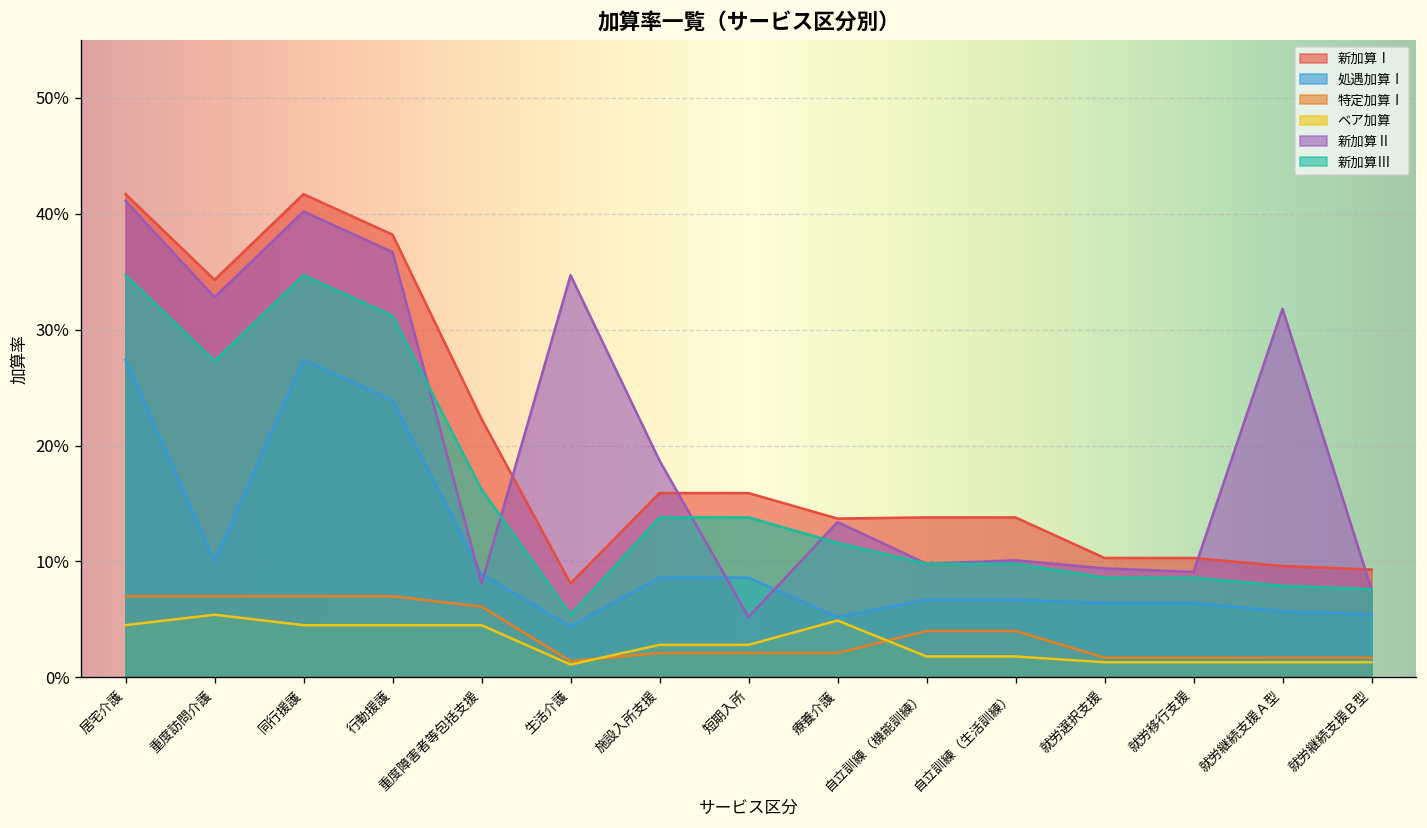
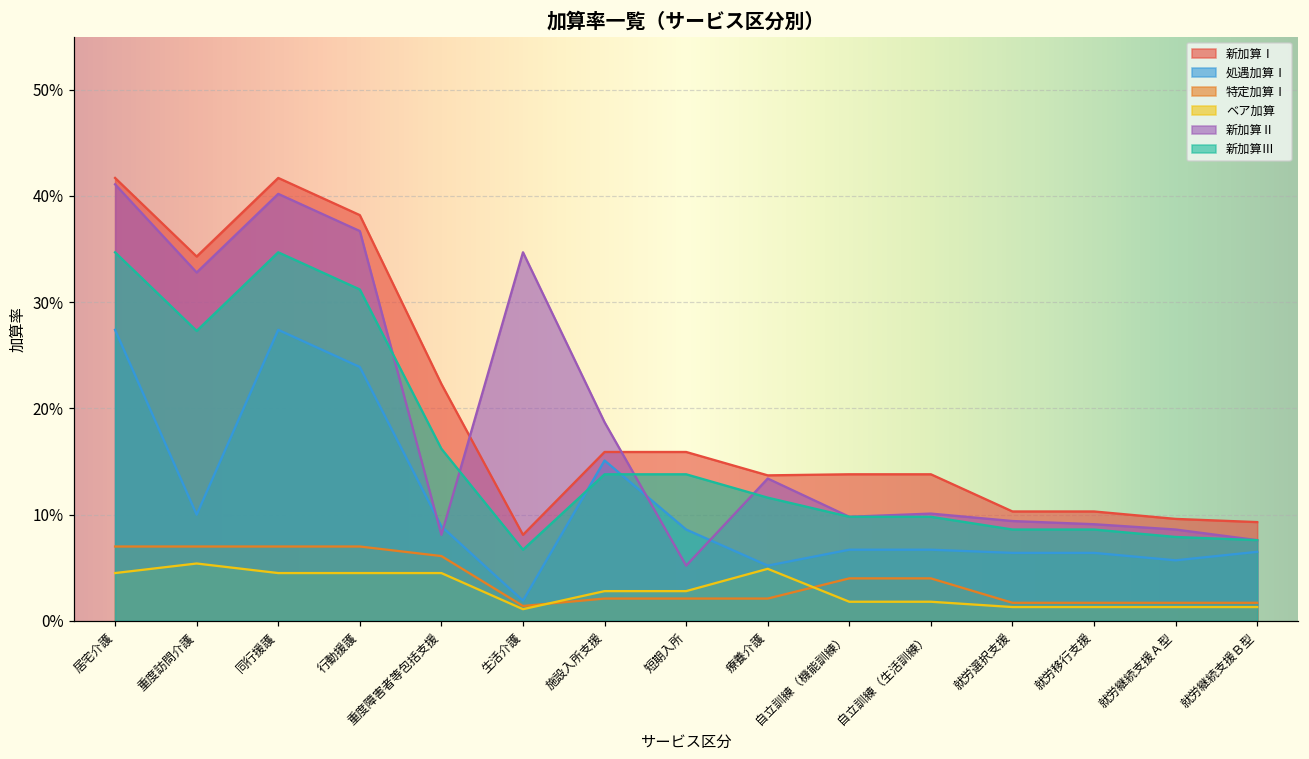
処遇加算Ⅰ, 生活介護: 4% -> 2%
新加算Ⅲ, 生活介護: 5% -> 7%
処遇加算Ⅰ, 施設入所支援: 9% -> 15%
新加算Ⅱ, 就労継続支援Ａ型: 32% -> 9%
処遇加算Ⅰ, 就労継続支援Ｂ型: 5% -> 7%
